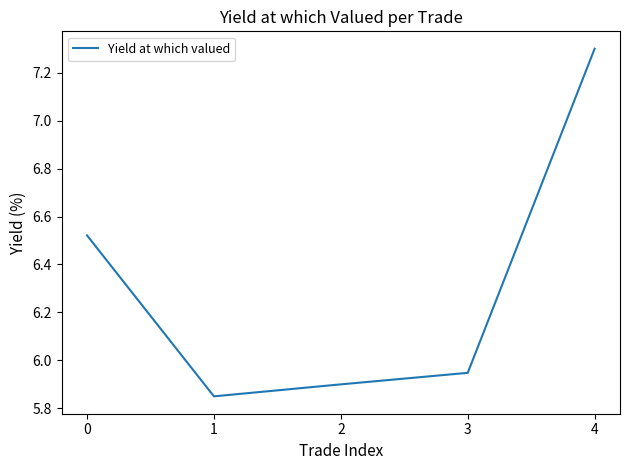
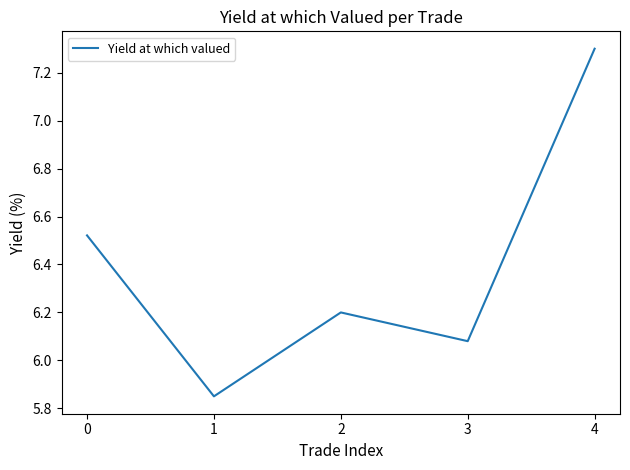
2: 5.9 -> 6.2
3: 5.95 -> 6.08
